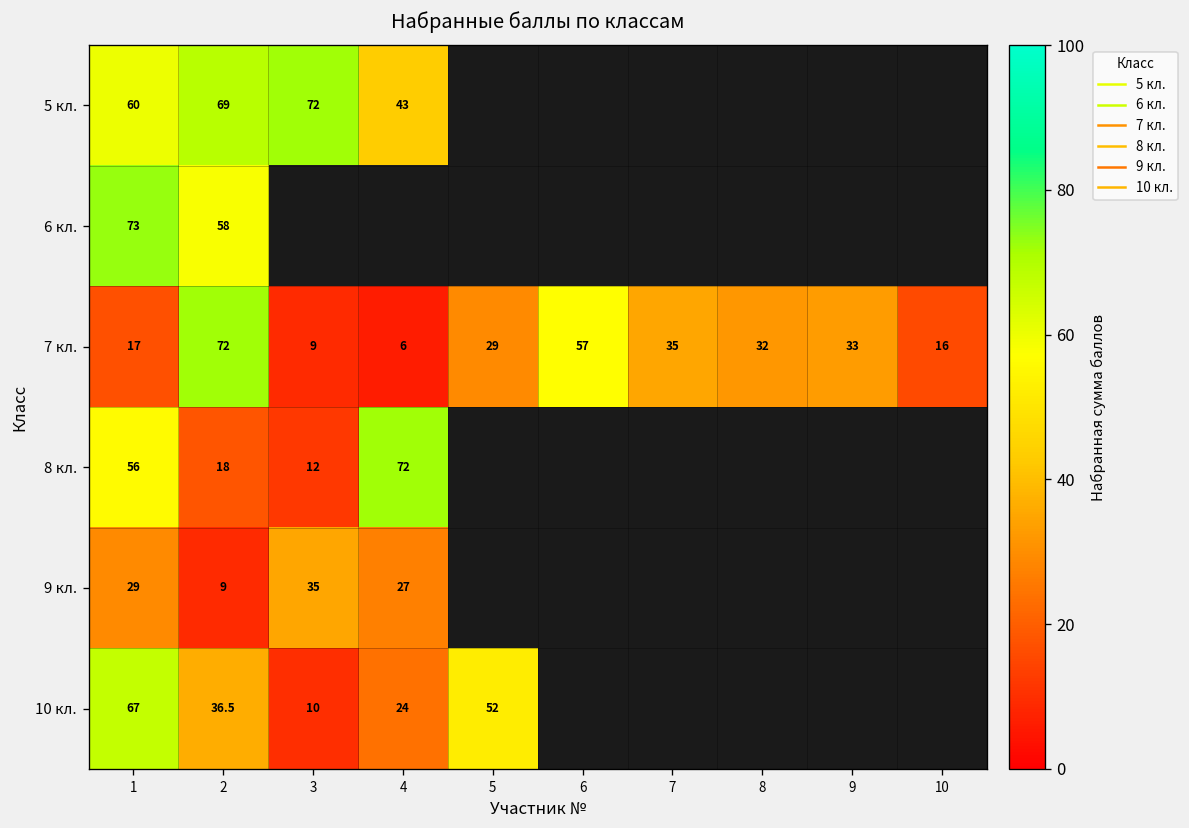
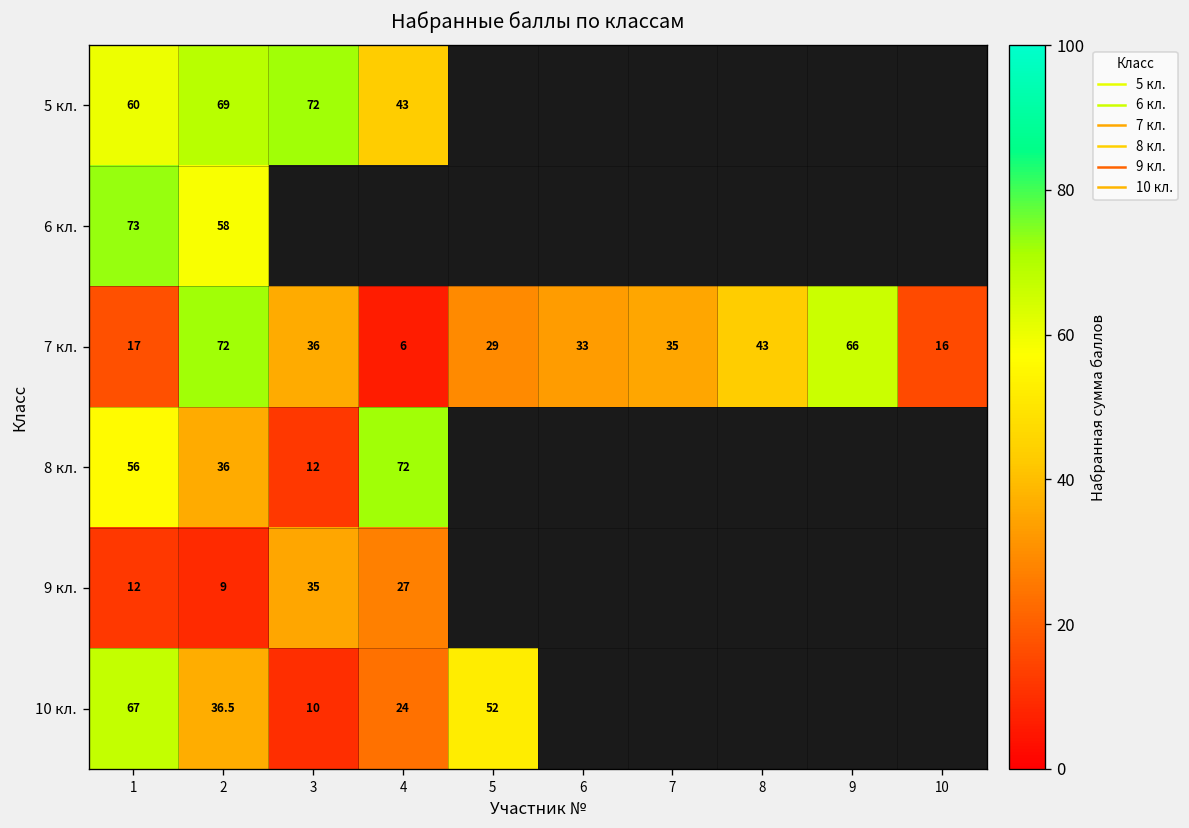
7 кл., 3: 9 -> 36
7 кл., 6: 57 -> 33
7 кл., 8: 32 -> 43
7 кл., 9: 33 -> 66
8 кл., 2: 18 -> 36
9 кл., 1: 29 -> 12
